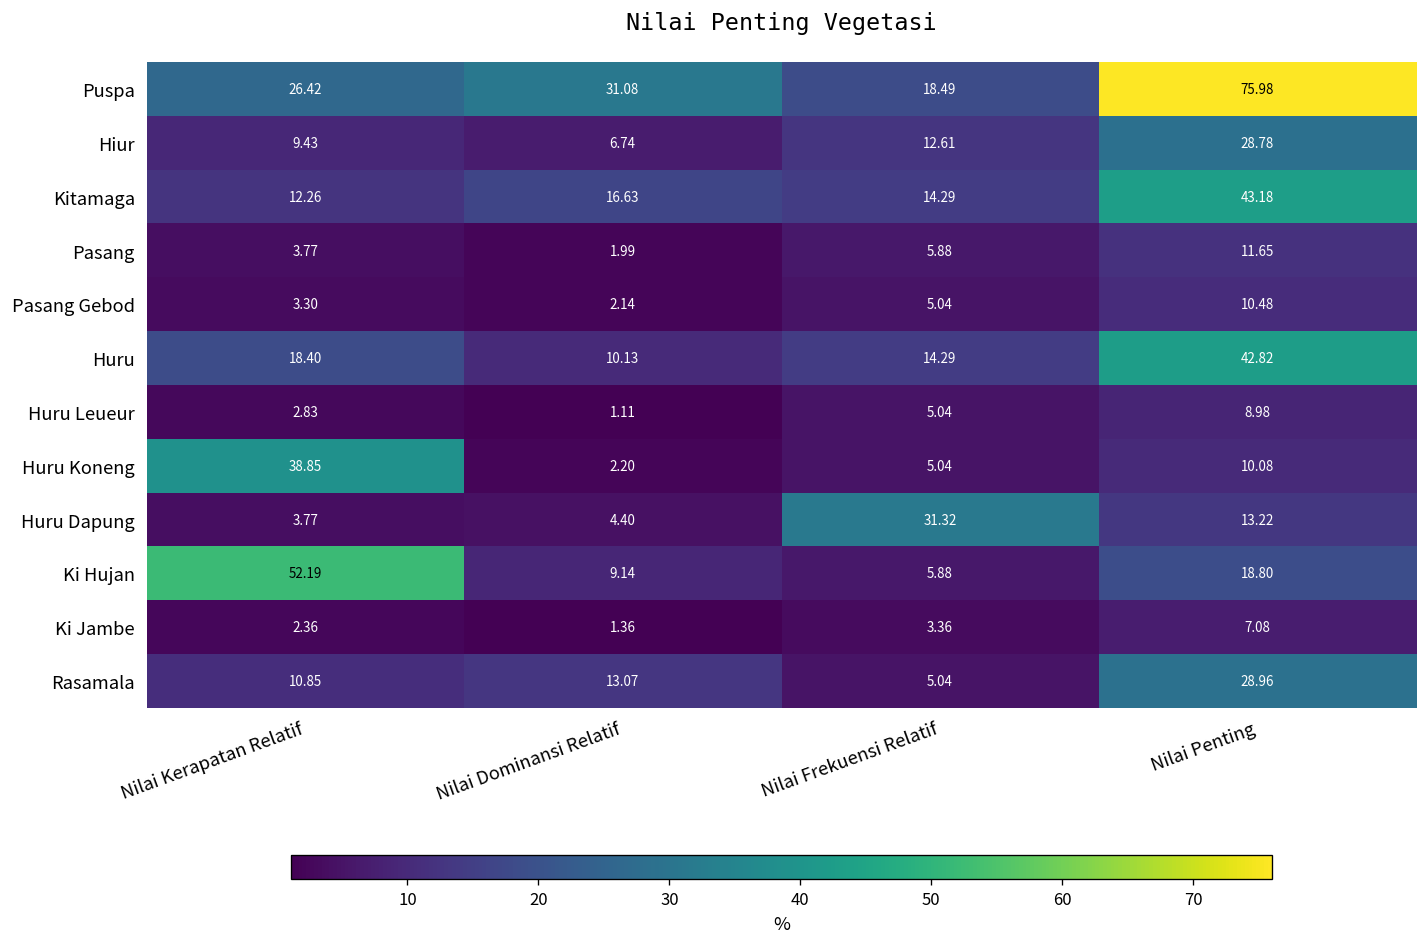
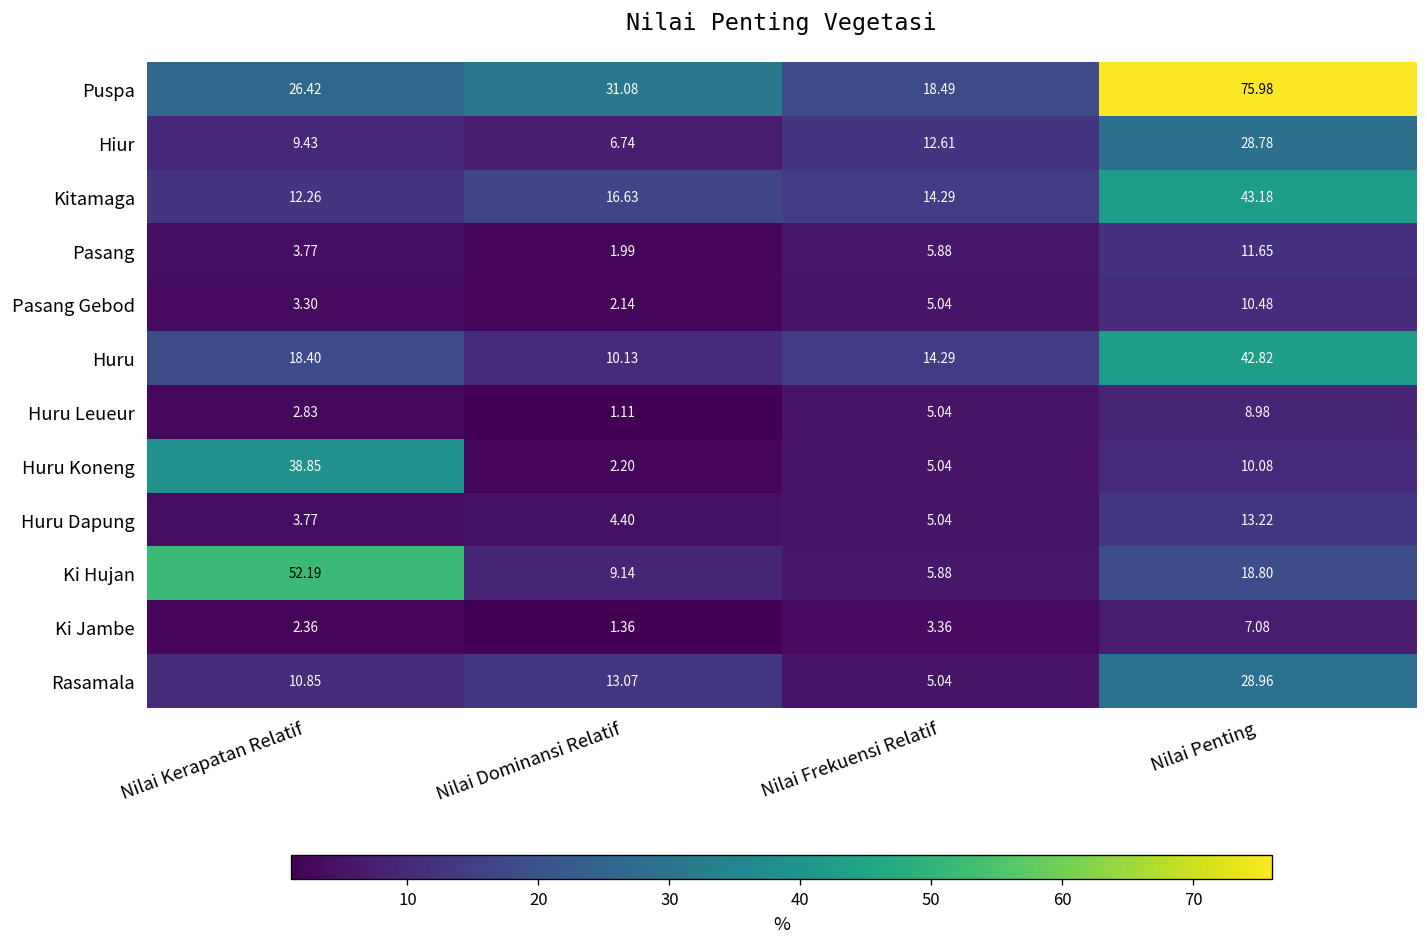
Huru Dapung, Nilai Frekuensi Relatif: 31.32 -> 5.04
